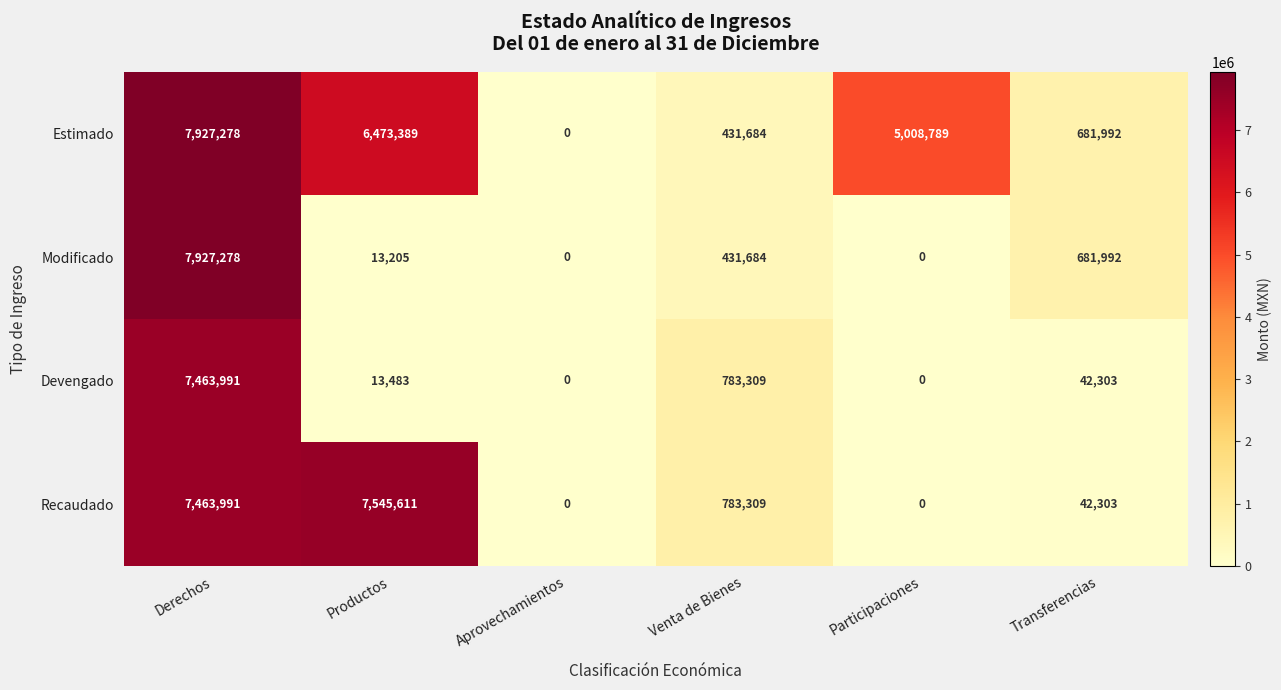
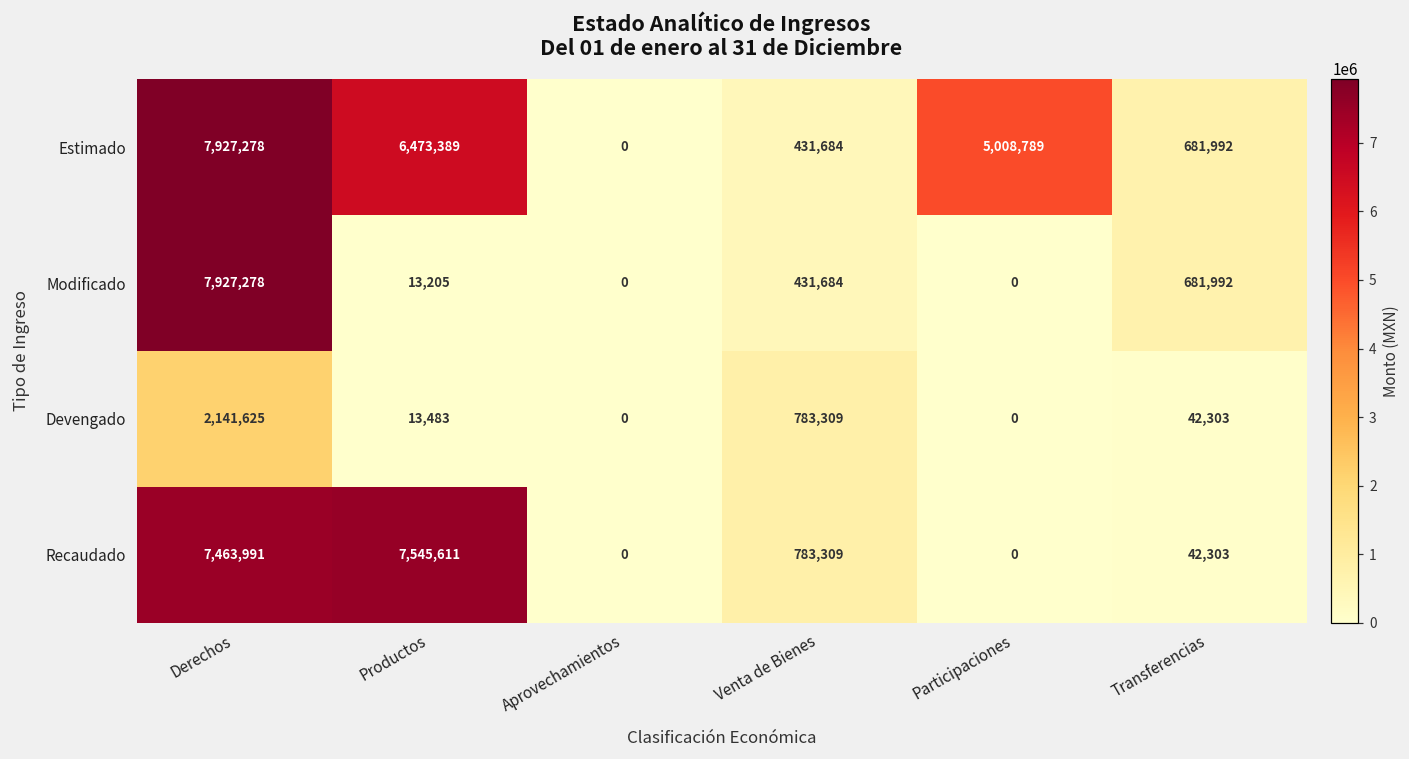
Devengado, Derechos: 7,463,991 -> 2,141,625
